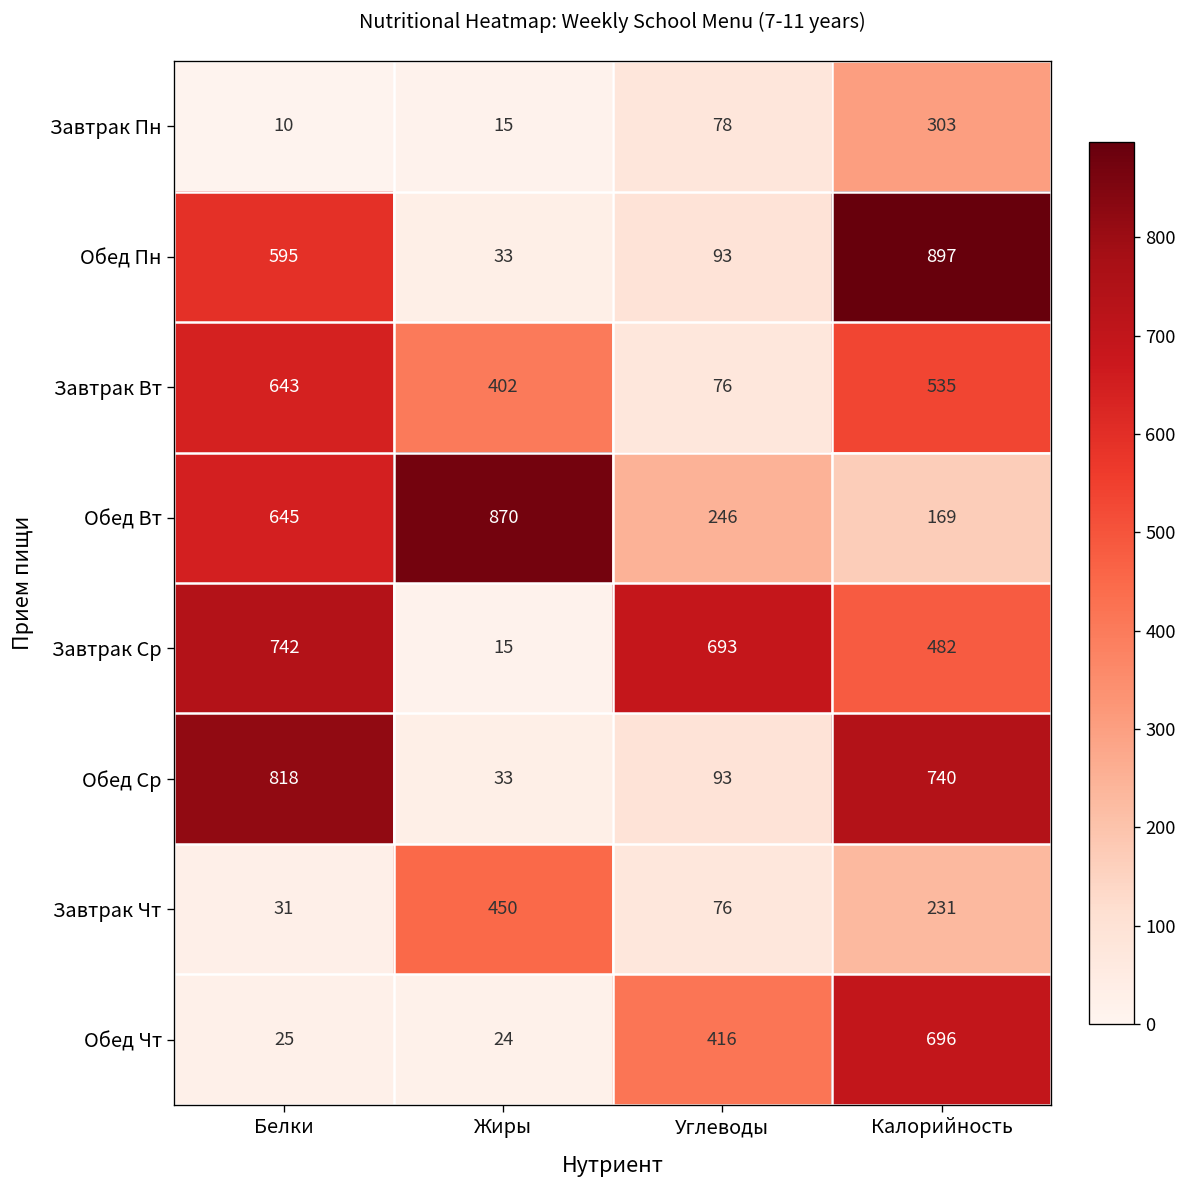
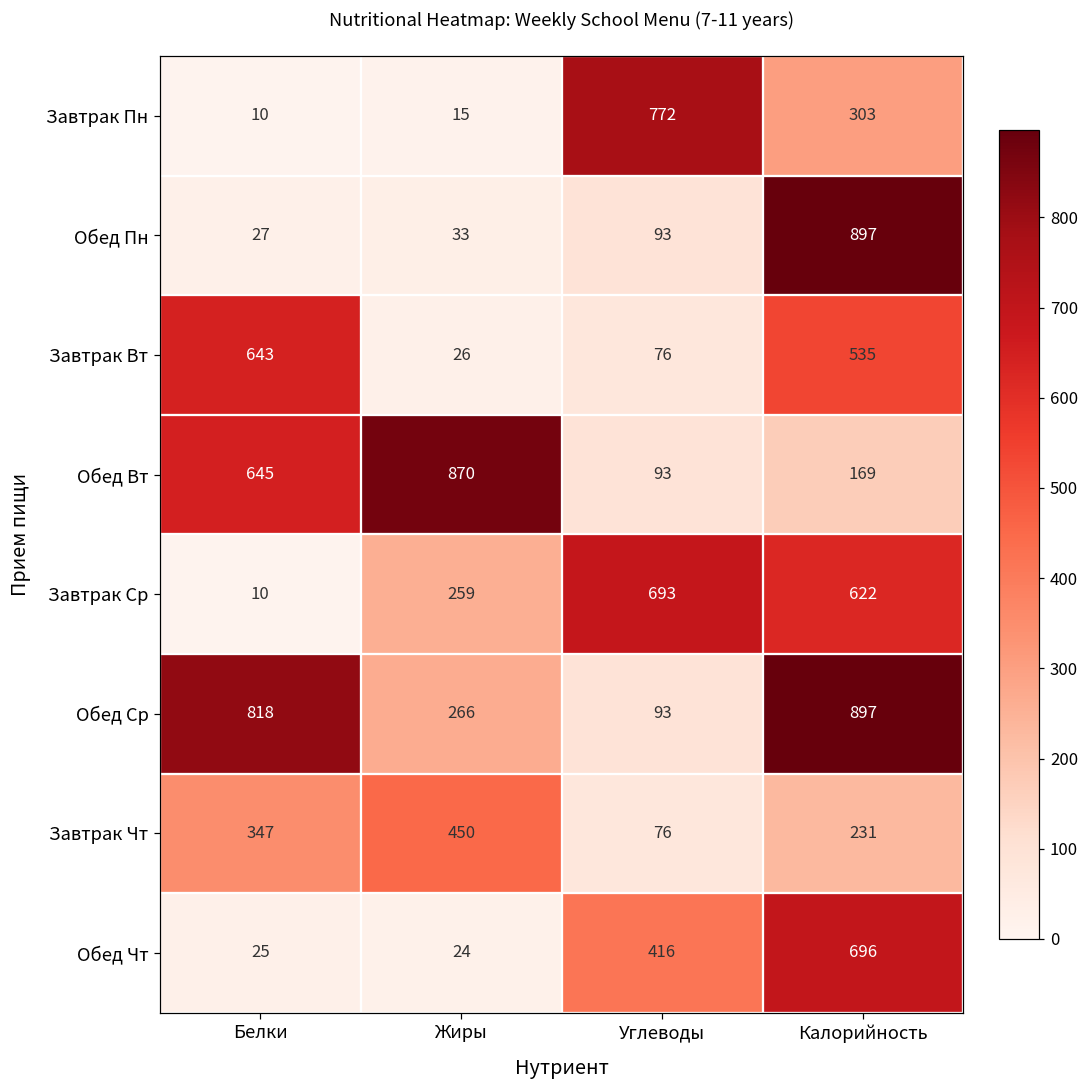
Завтрак Пн, Углеводы: 78 -> 772
Обед Пн, Белки: 595 -> 27
Завтрак Вт, Жиры: 402 -> 26
Обед Вт, Углеводы: 246 -> 93
Завтрак Ср, Белки: 742 -> 10
Завтрак Ср, Жиры: 15 -> 259
Завтрак Ср, Калорийность: 482 -> 622
Обед Ср, Жиры: 33 -> 266
Обед Ср, Калорийность: 740 -> 897
Завтрак Чт, Белки: 31 -> 347
